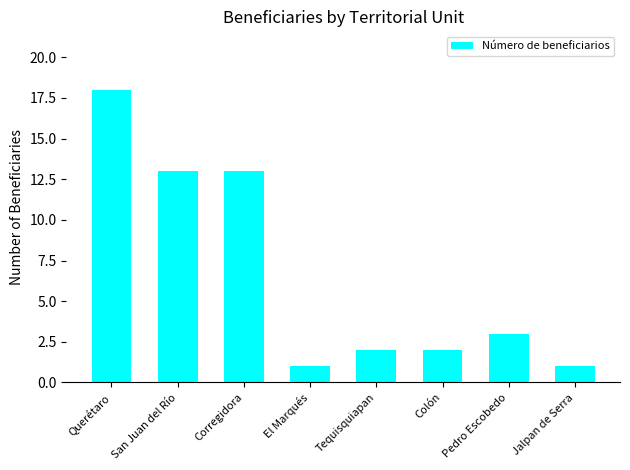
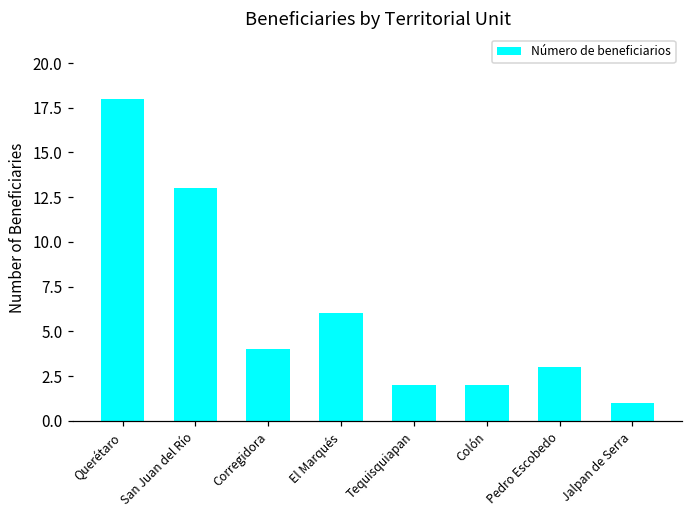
Corregidora: 13 -> 4
El Marqués: 1 -> 6
